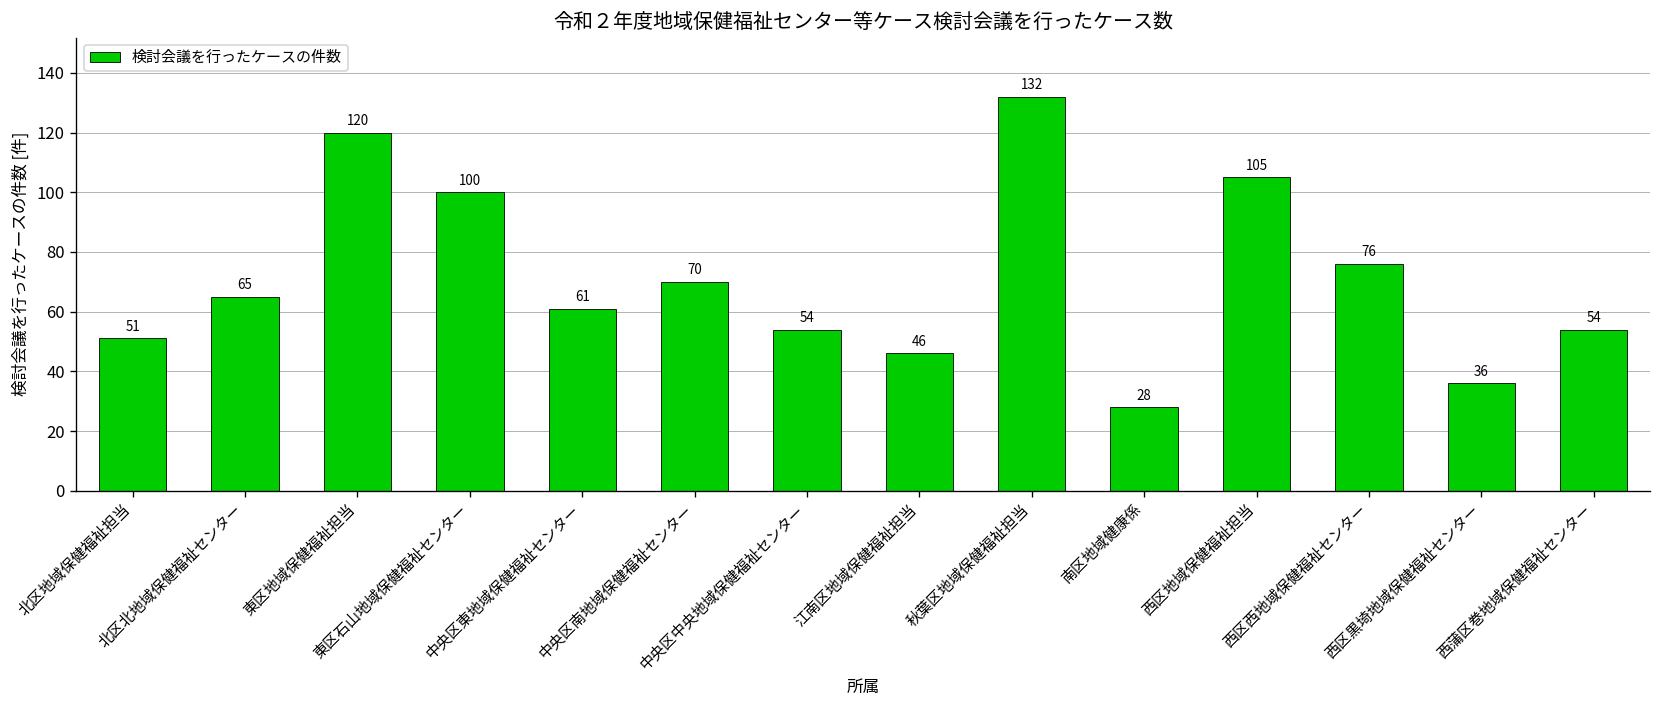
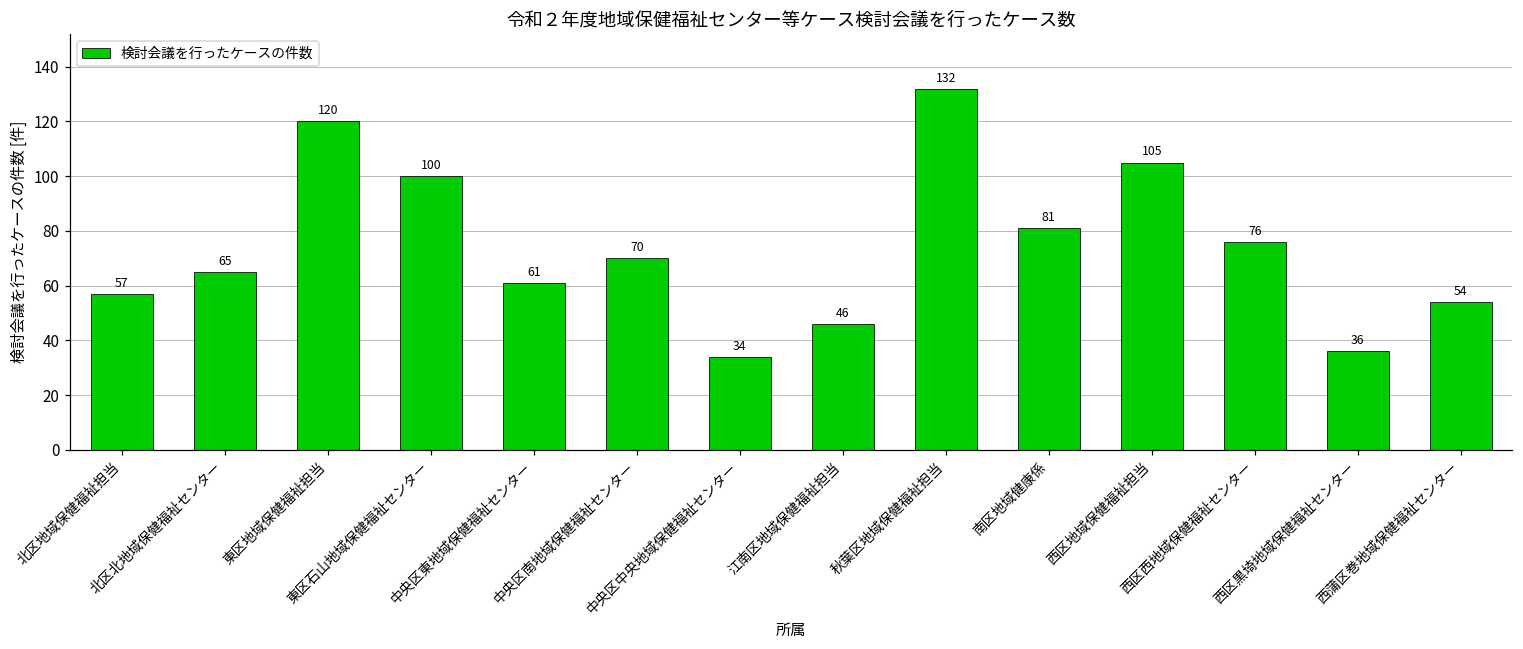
北区地域保健福祉担当: 51 -> 57
中央区中央地域保健福祉センター: 54 -> 34
南区地域健康係: 28 -> 81
